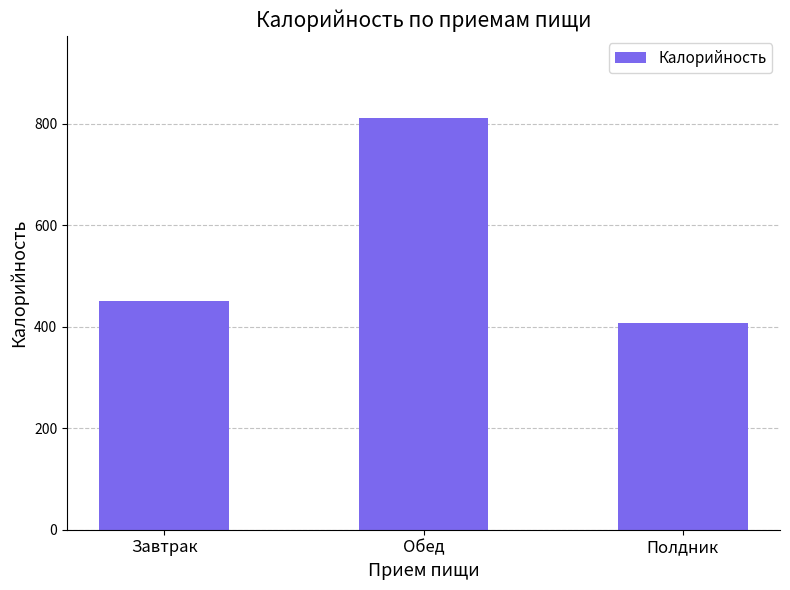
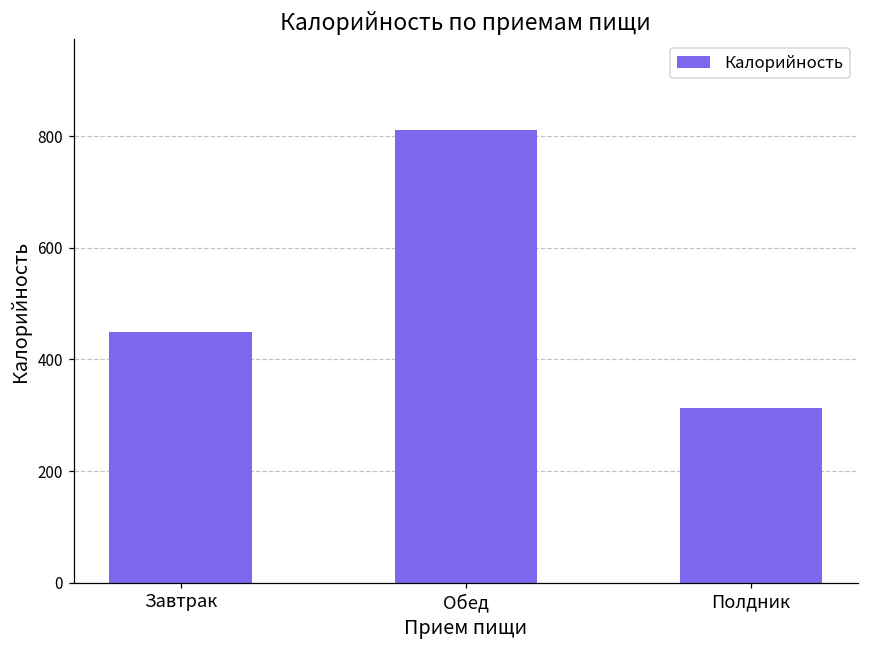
Полдник: 410 -> 310
